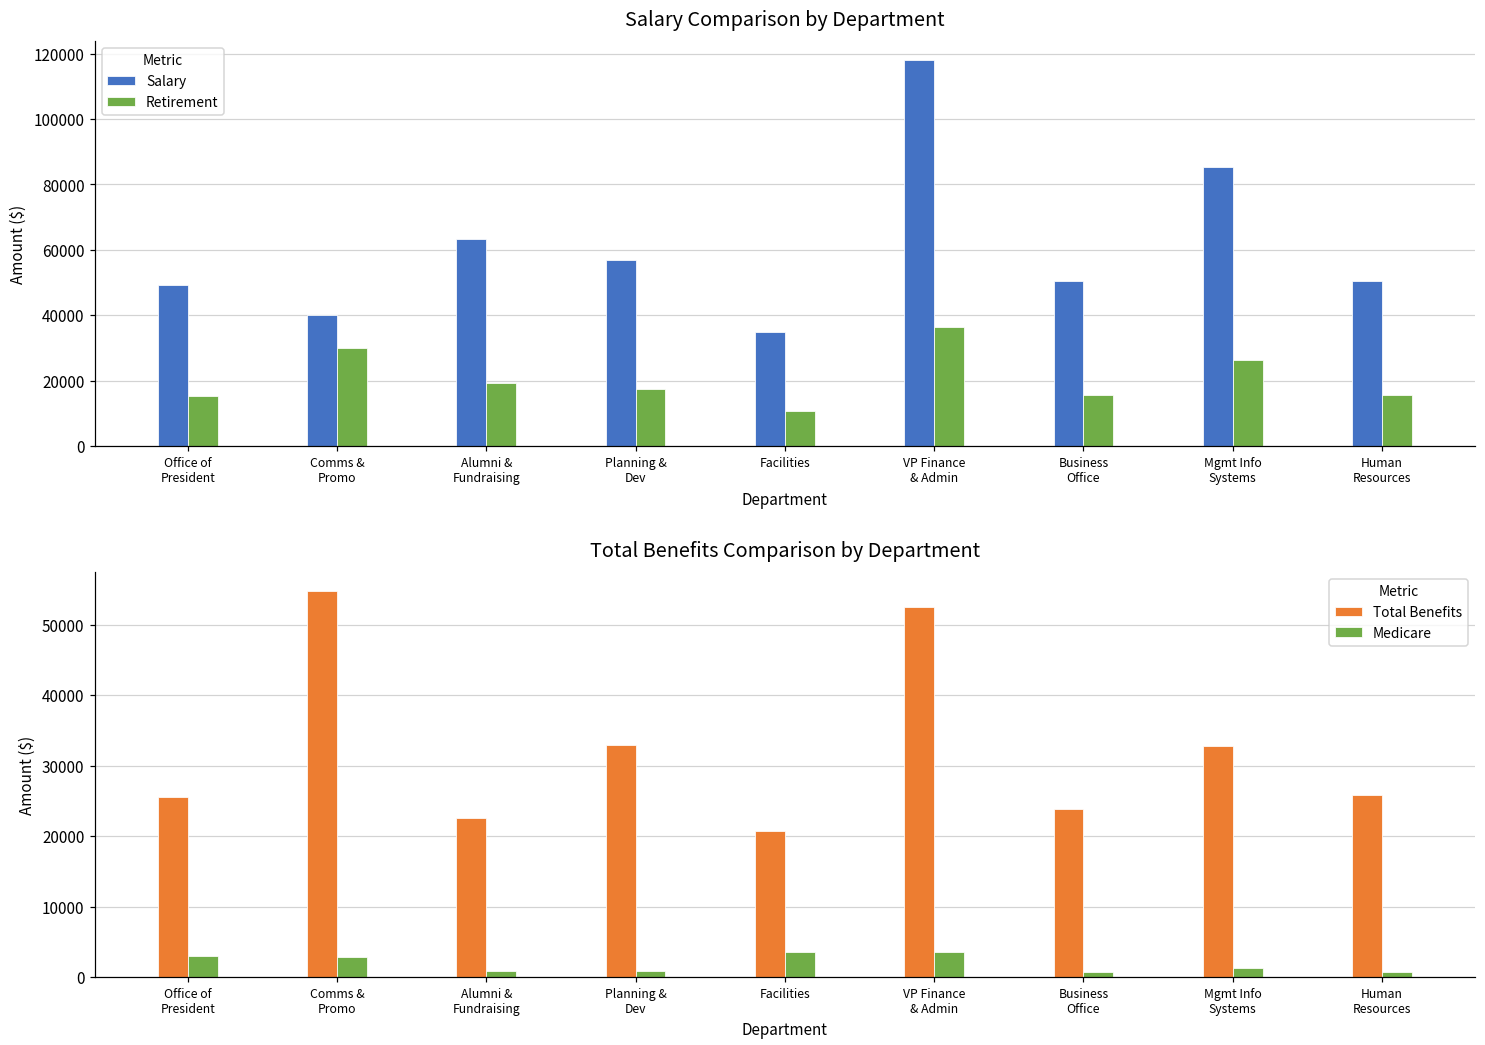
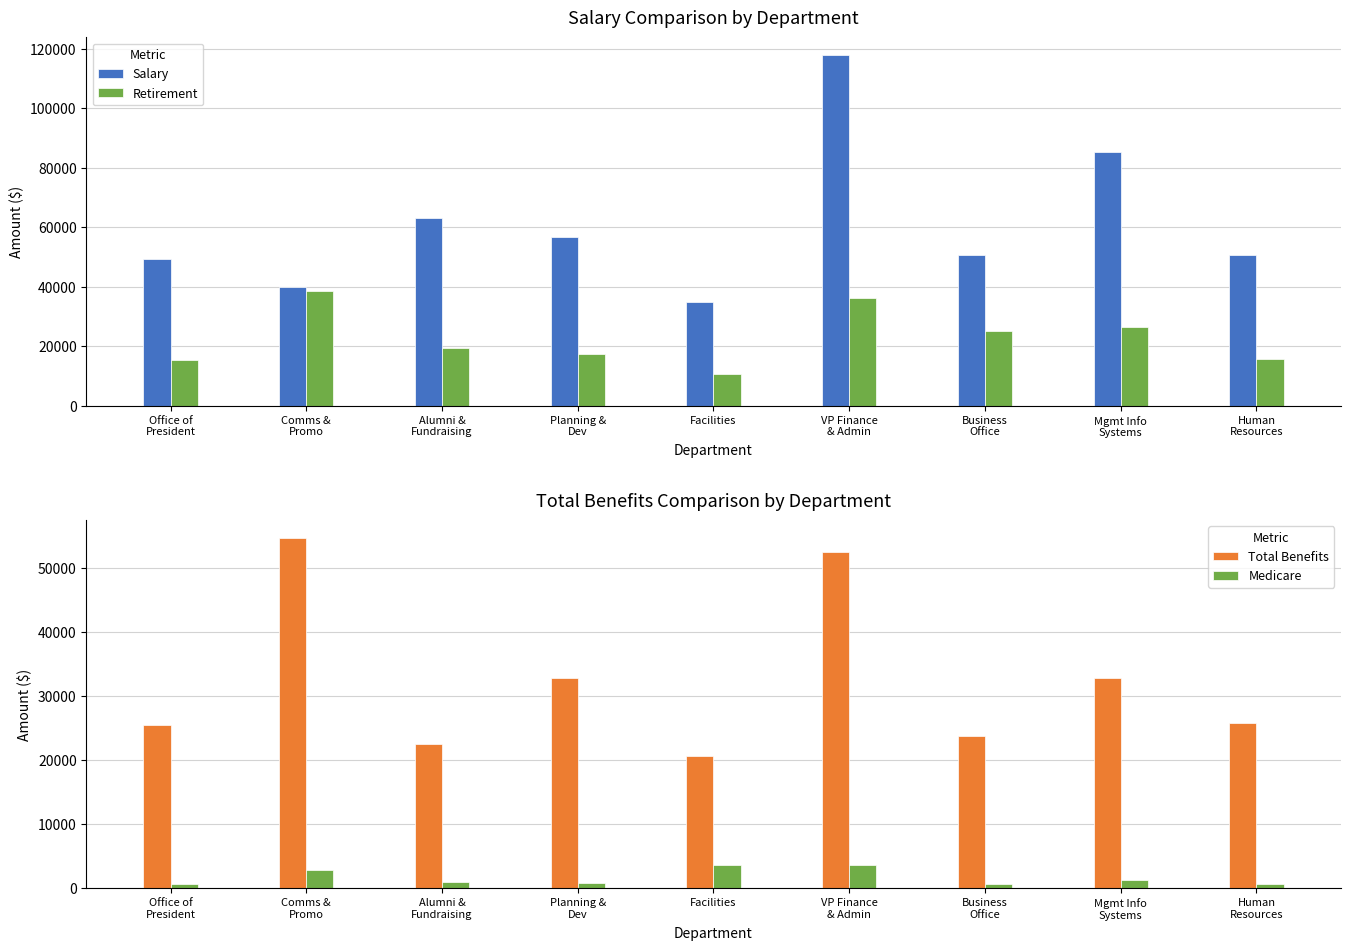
Salary Comparison by Department, Retirement, Comms & Promo: 30000 -> 39000
Salary Comparison by Department, Retirement, Business Office: 16000 -> 25000
Total Benefits Comparison by Department, Medicare, Office of President: 3000 -> 1000
